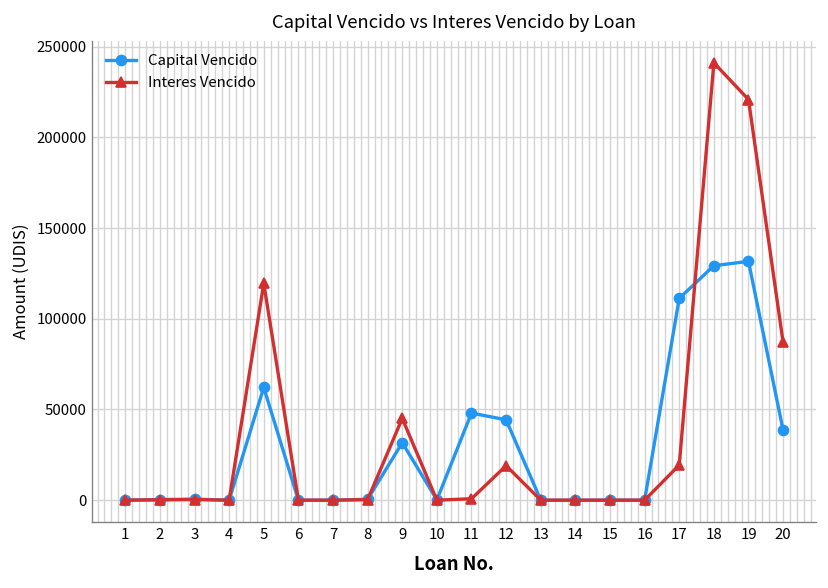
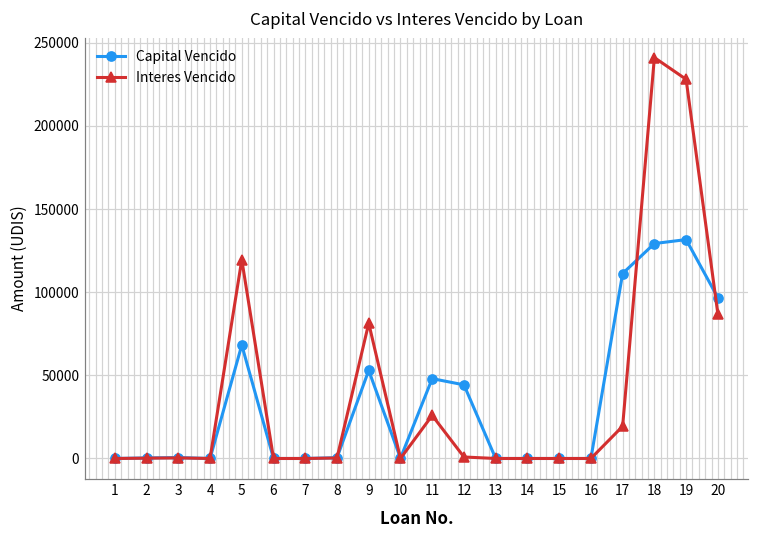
Capital Vencido, 5: 62000 -> 68000
Capital Vencido, 9: 32000 -> 53000
Interes Vencido, 9: 45000 -> 81000
Interes Vencido, 11: 1000 -> 26000
Interes Vencido, 12: 19000 -> 1000
Interes Vencido, 19: 221000 -> 228000
Capital Vencido, 20: 39000 -> 97000
